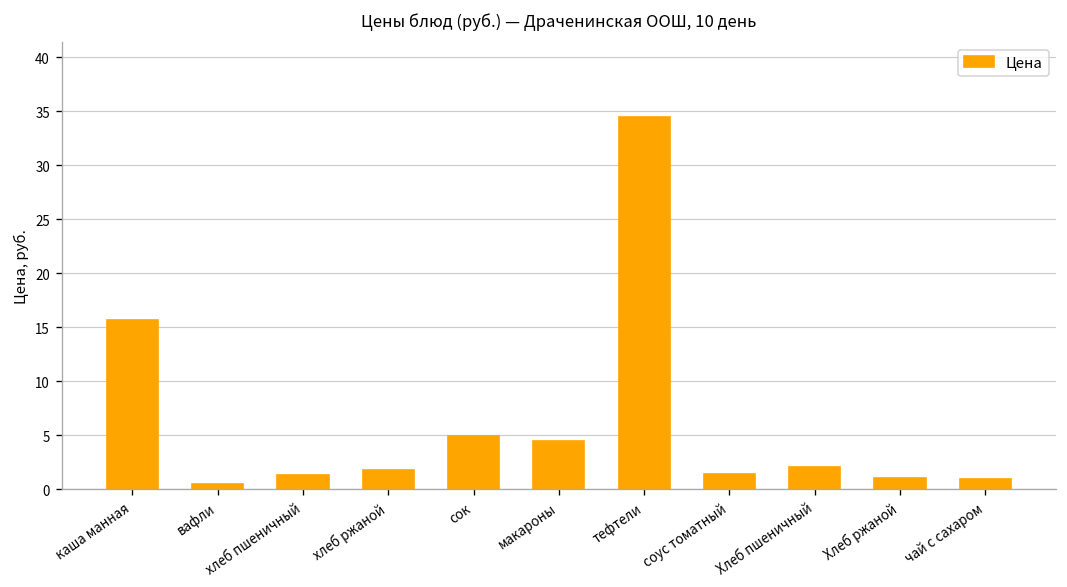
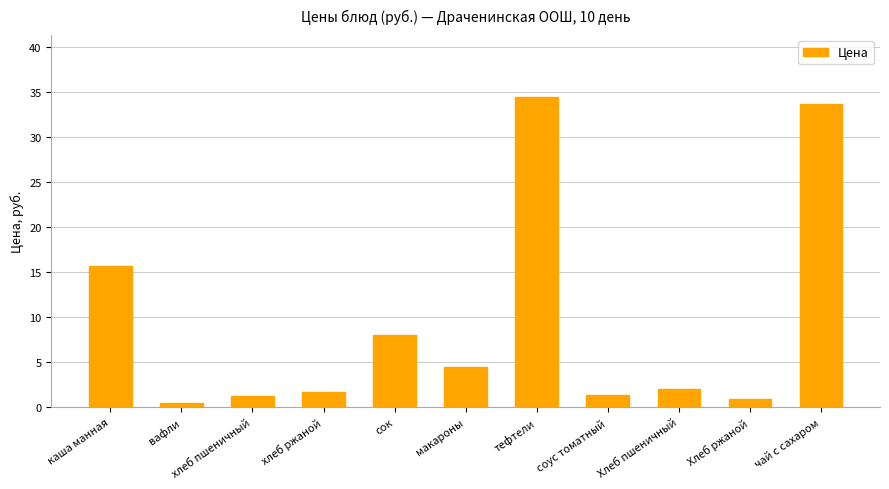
сок: 5 -> 8
чай с сахаром: 1 -> 34
